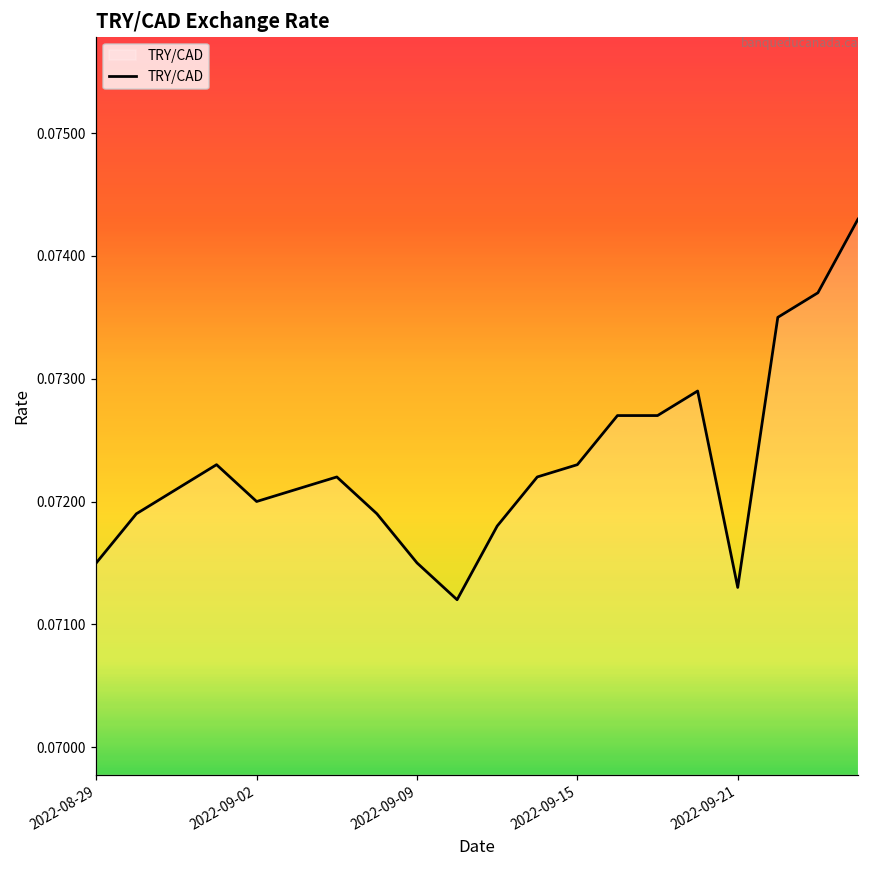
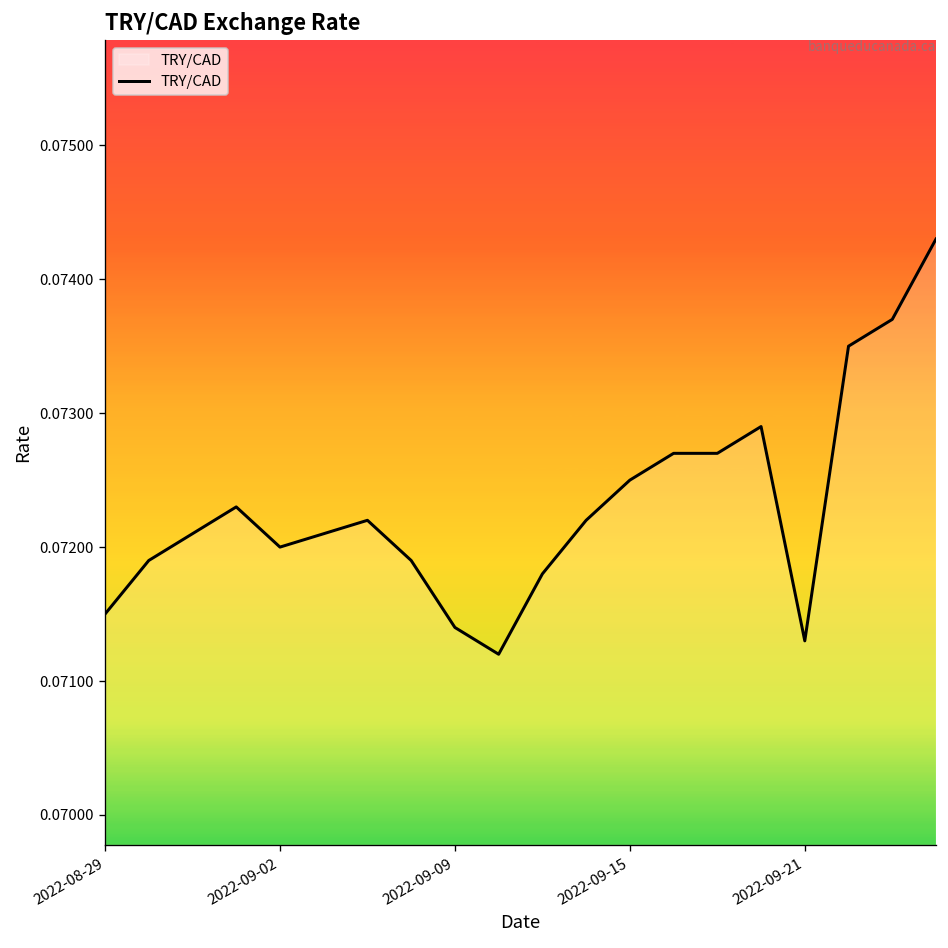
2022-09-09: 0.0715 -> 0.0714
2022-09-15: 0.0723 -> 0.0725
